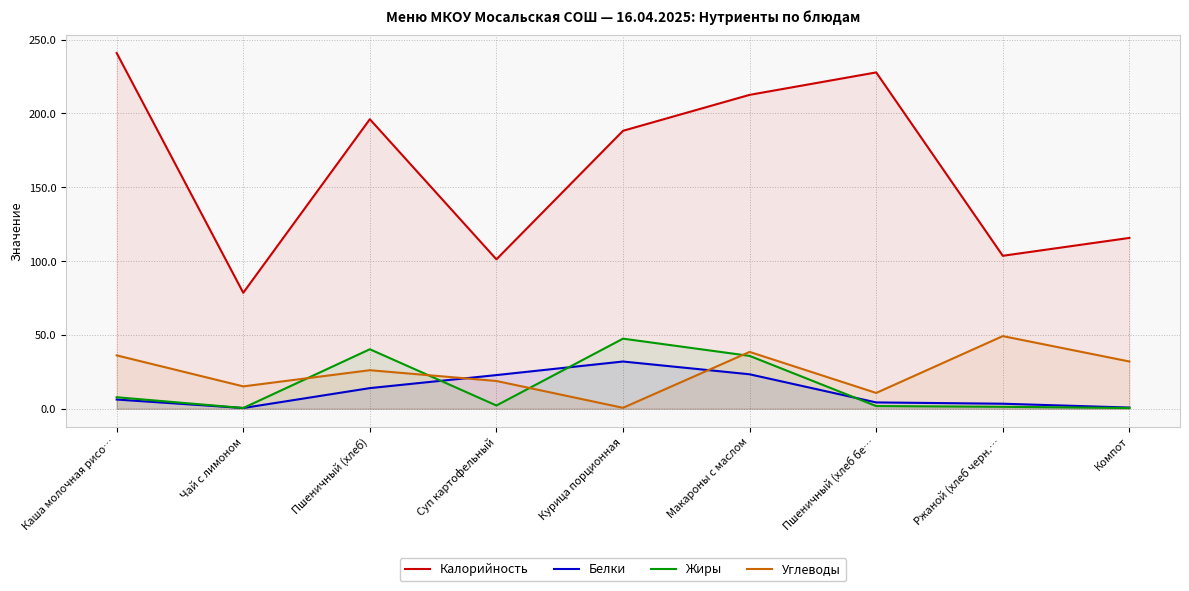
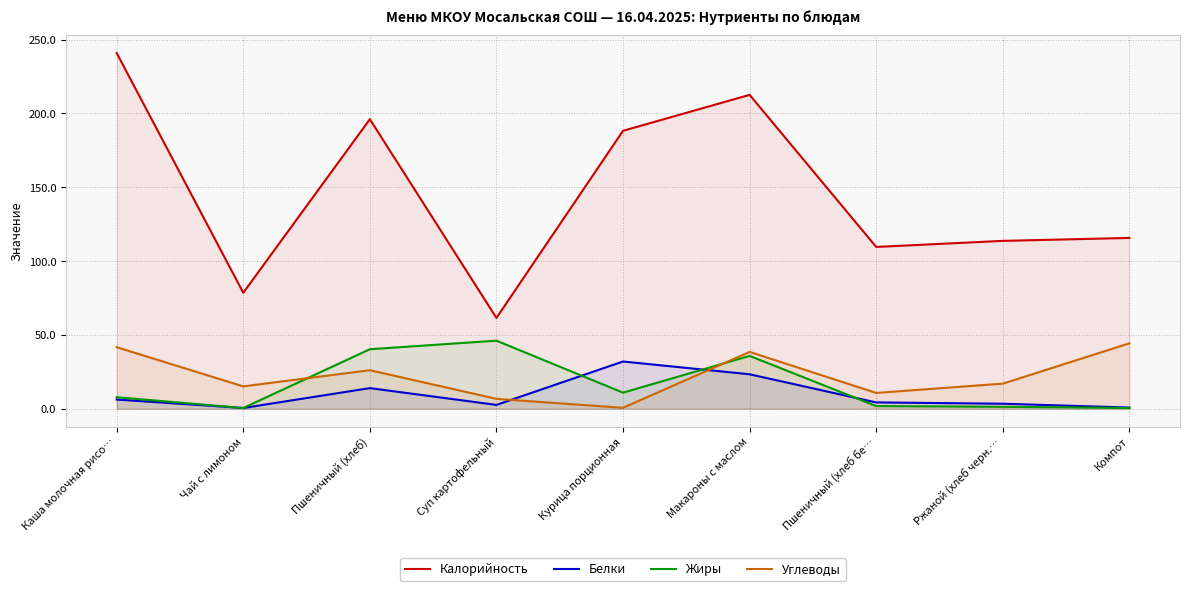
Углеводы, Каша молочная рисо…: 36 -> 42
Калорийность, Суп картофельный: 101 -> 62
Белки, Суп картофельный: 23 -> 3
Жиры, Суп картофельный: 2 -> 46
Углеводы, Суп картофельный: 19 -> 7
Жиры, Курица порционная: 47 -> 11
Калорийность, Пшеничный (хлеб бе…: 228 -> 110
Калорийность, Ржаной (хлеб черн.…: 104 -> 114
Углеводы, Ржаной (хлеб черн.…: 49 -> 17
Углеводы, Компот: 32 -> 44
